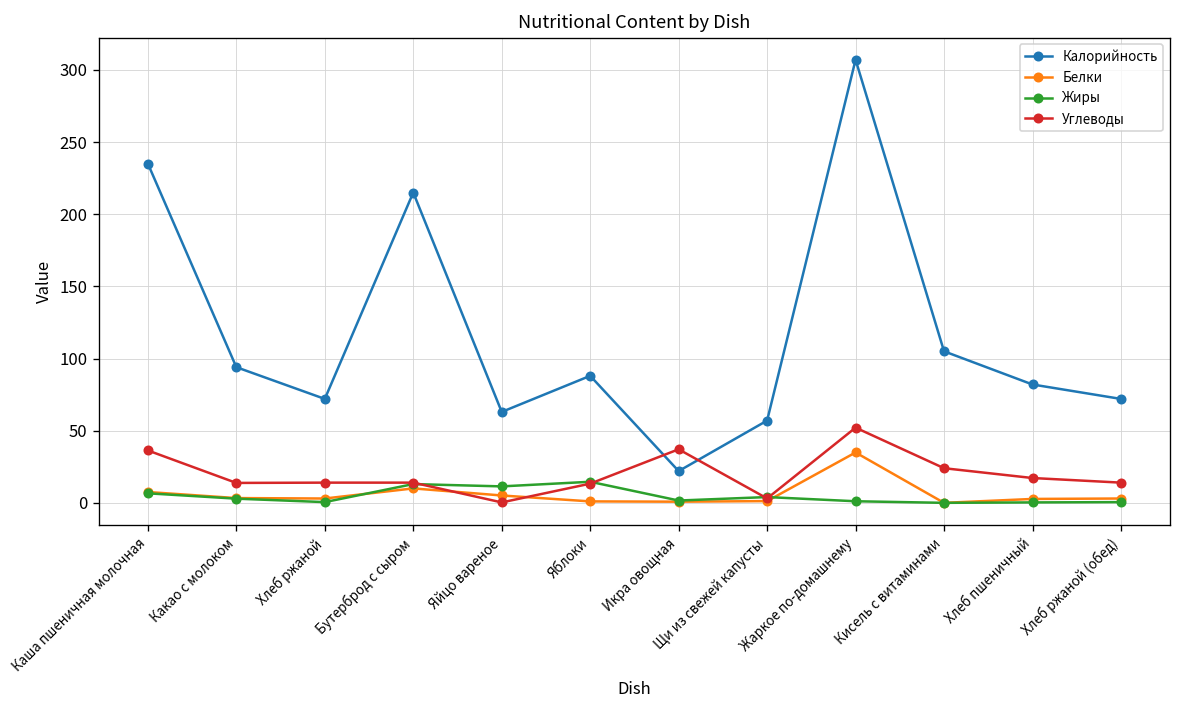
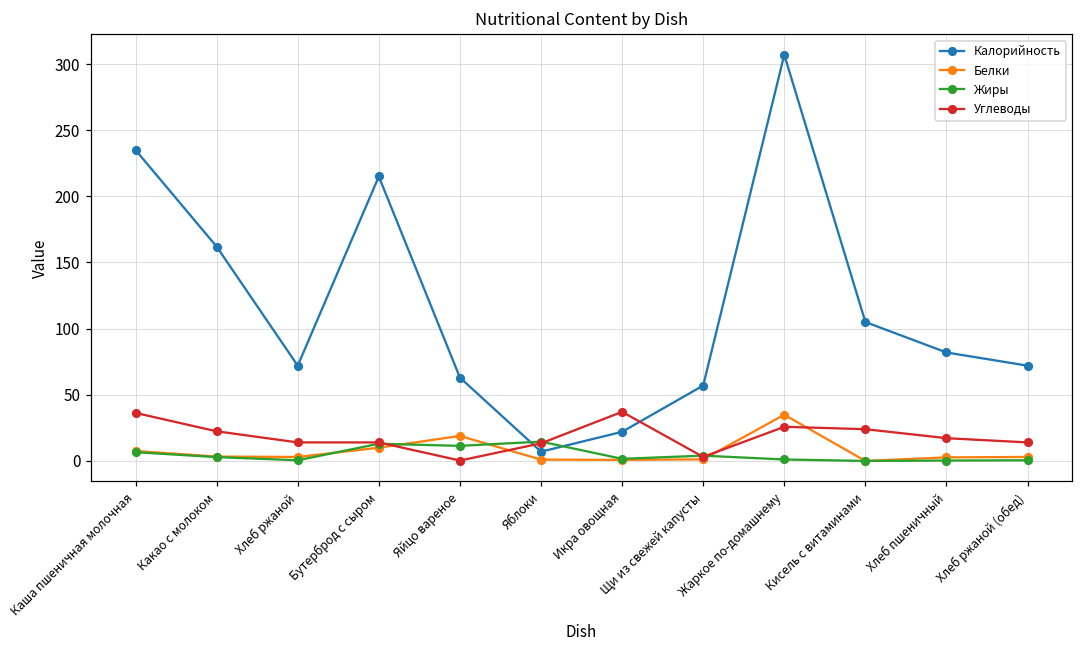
Калорийность, Какао с молоком: 94 -> 162
Углеводы, Какао с молоком: 14 -> 22
Белки, Яйцо вареное: 5 -> 19
Калорийность, Яблоки: 88 -> 7
Углеводы, Жаркое по-домашнему: 52 -> 26
